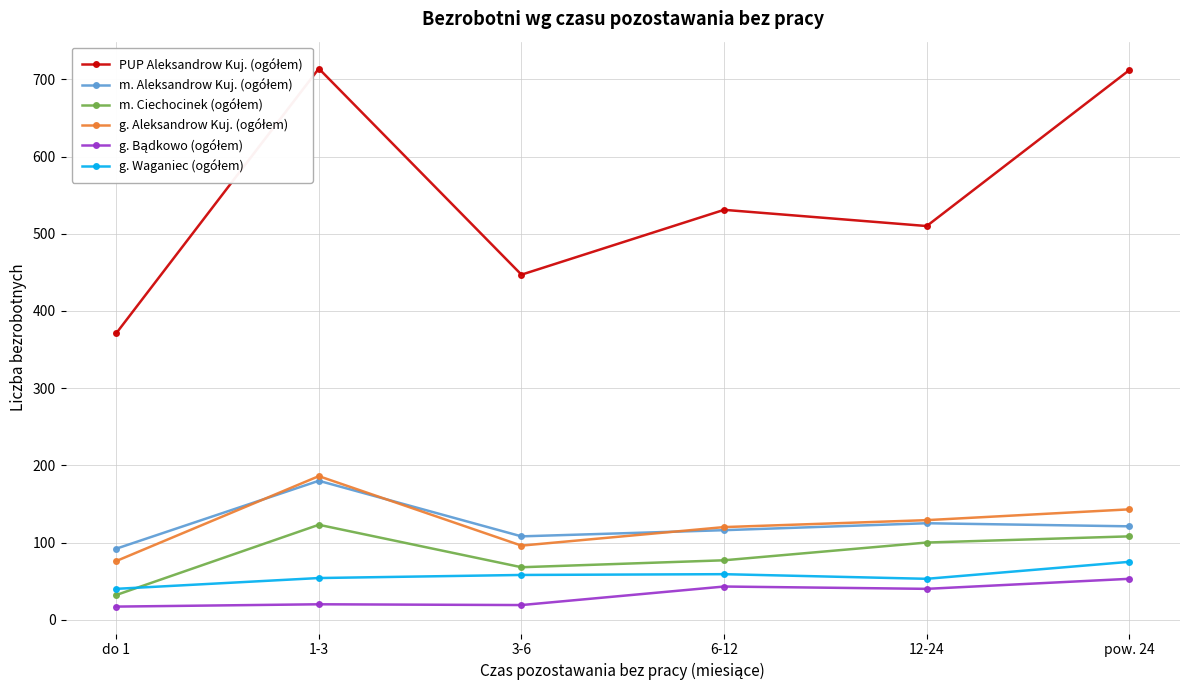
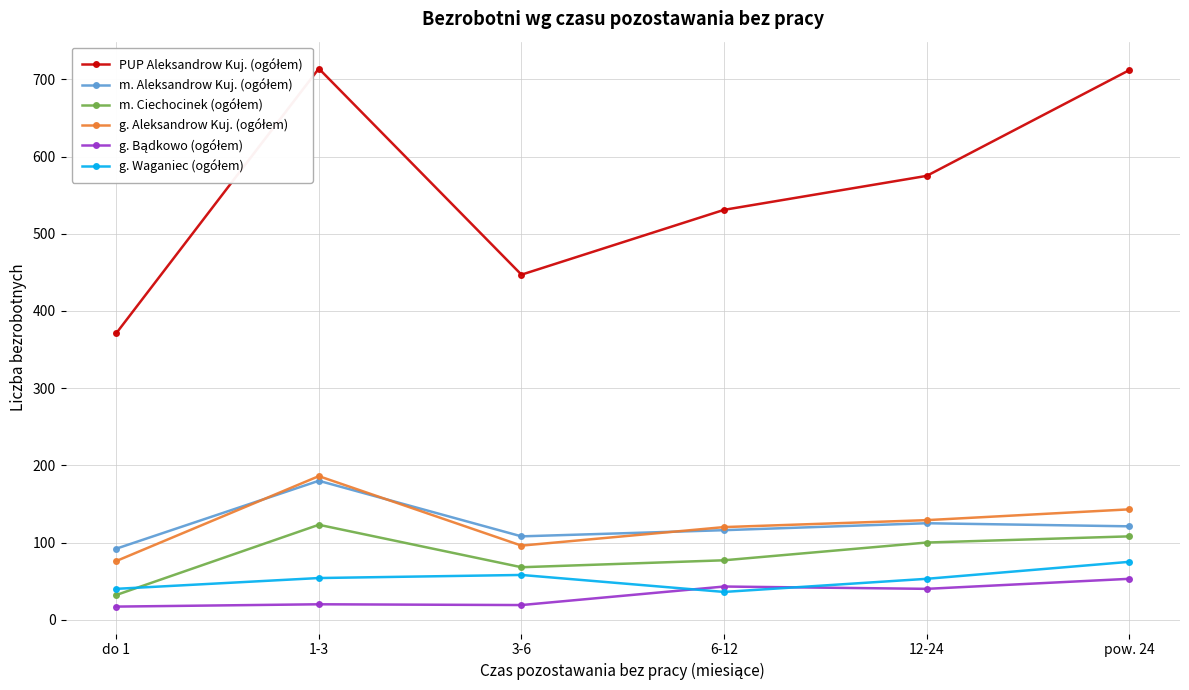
g. Waganiec (ogółem), 6-12: 60 -> 40
PUP Aleksandrow Kuj. (ogółem), 12-24: 510 -> 580
